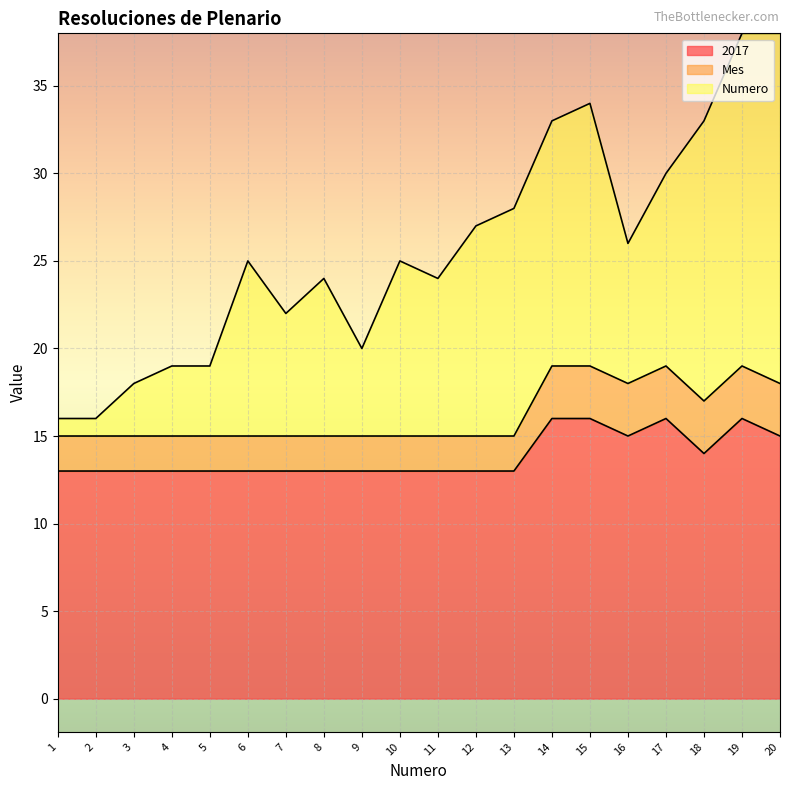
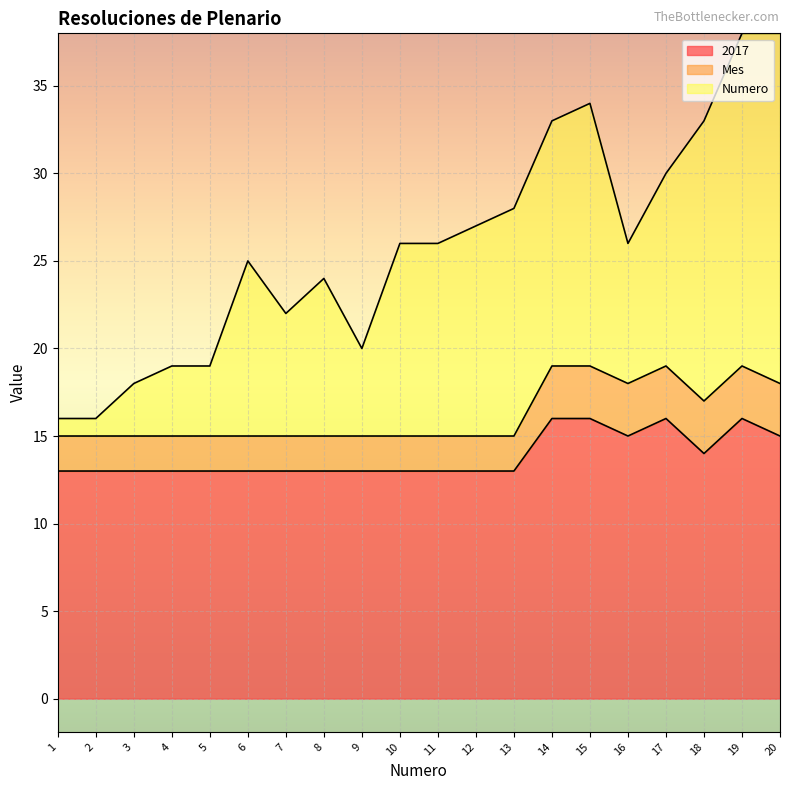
Numero, 10: 10 -> 11
Numero, 11: 9 -> 11
